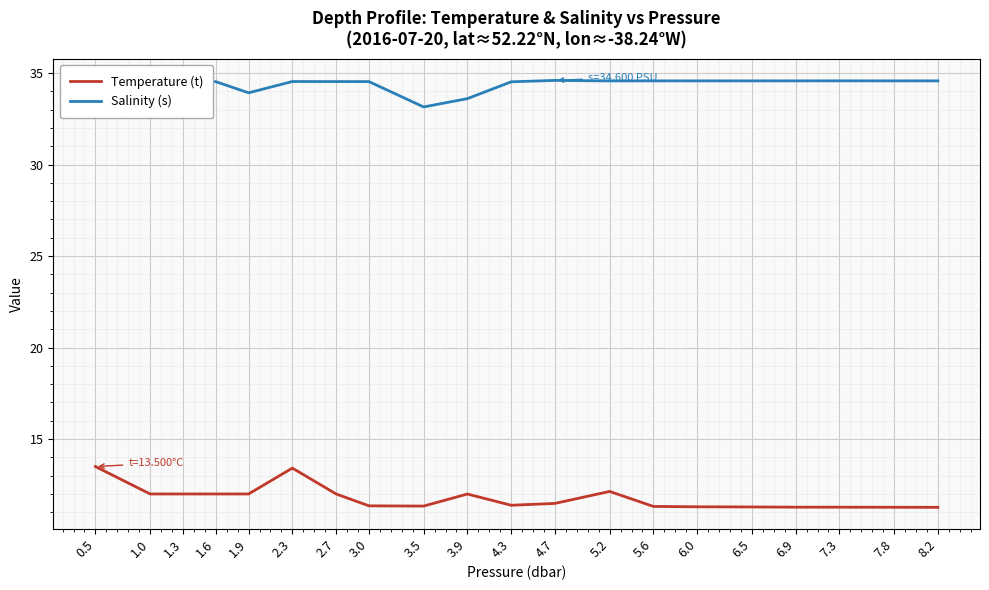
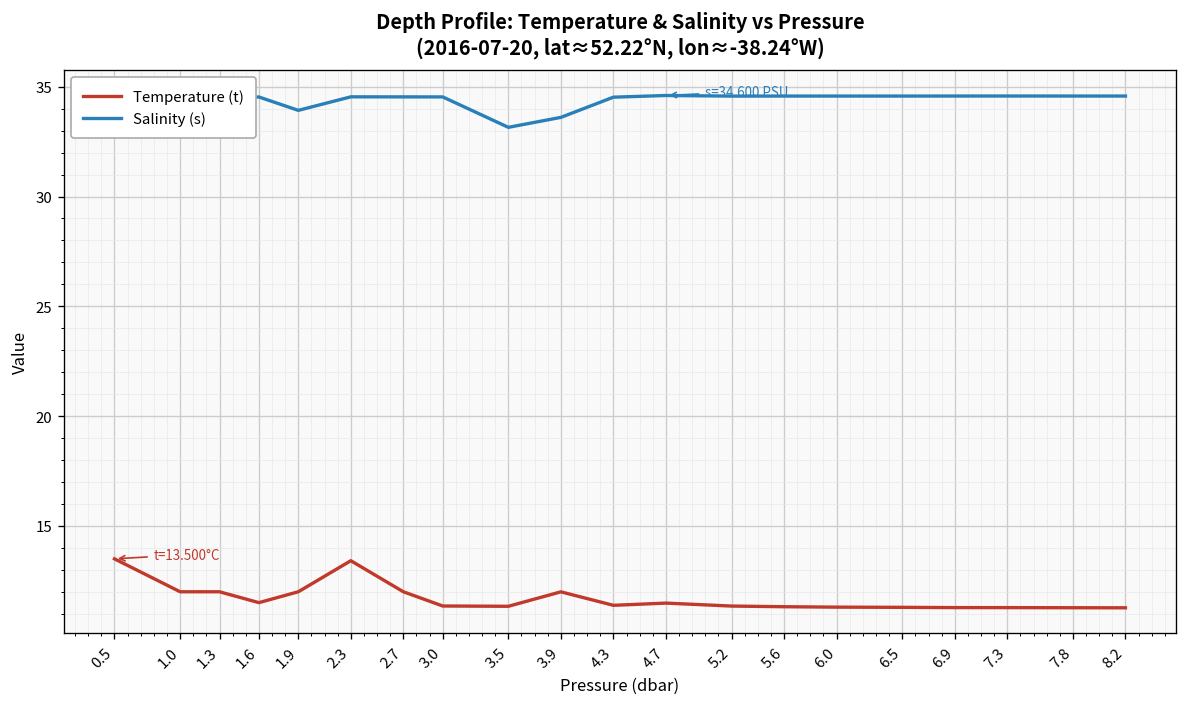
Temperature (t), 1.6: 12.0 -> 11.5
Temperature (t), 5.2: 12.1 -> 11.4
